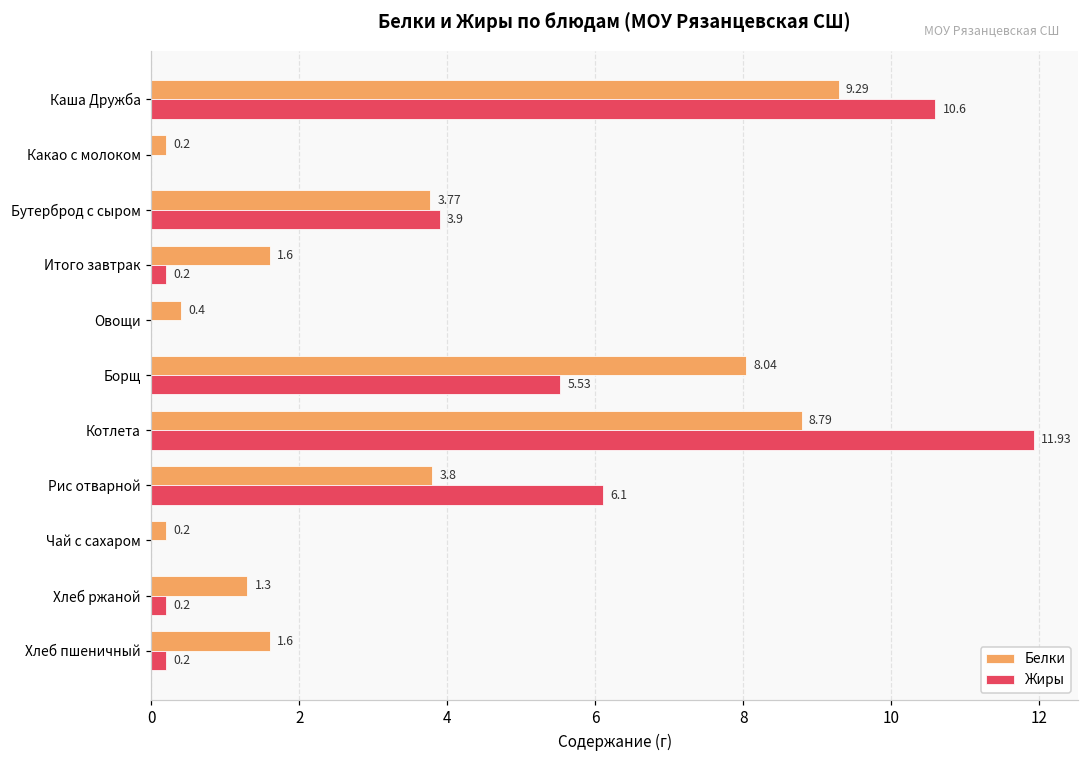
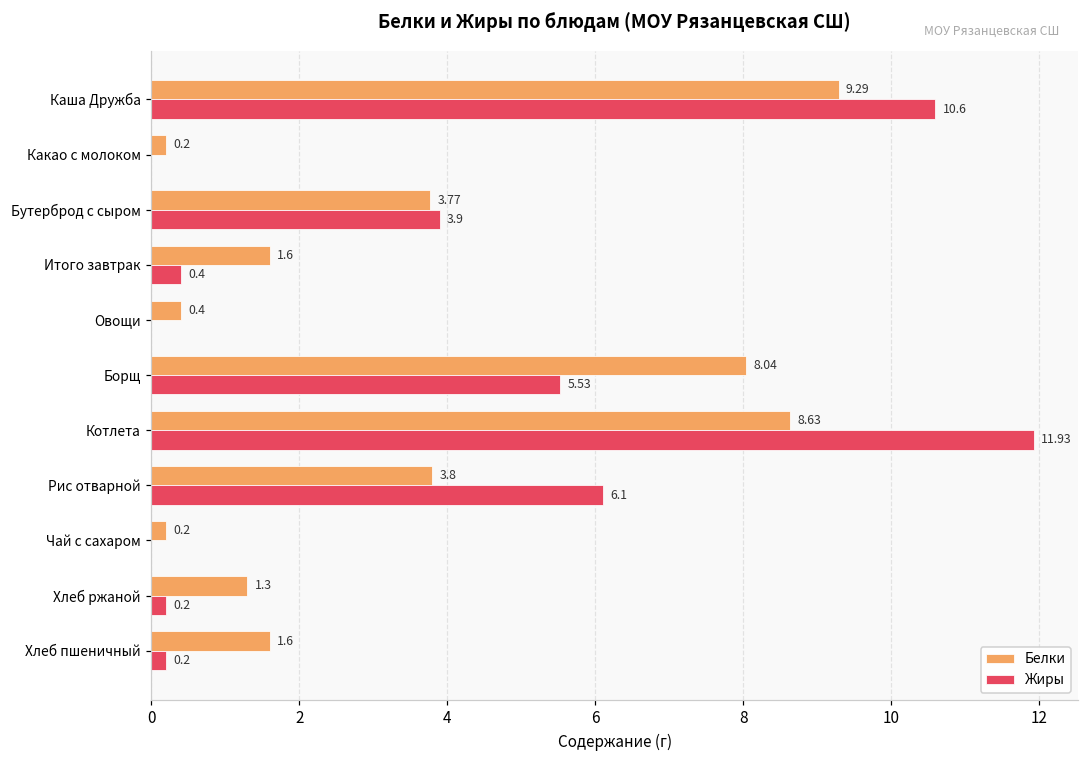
Жиры, Итого завтрак: 0.2 -> 0.4
Белки, Котлета: 8.79 -> 8.63
